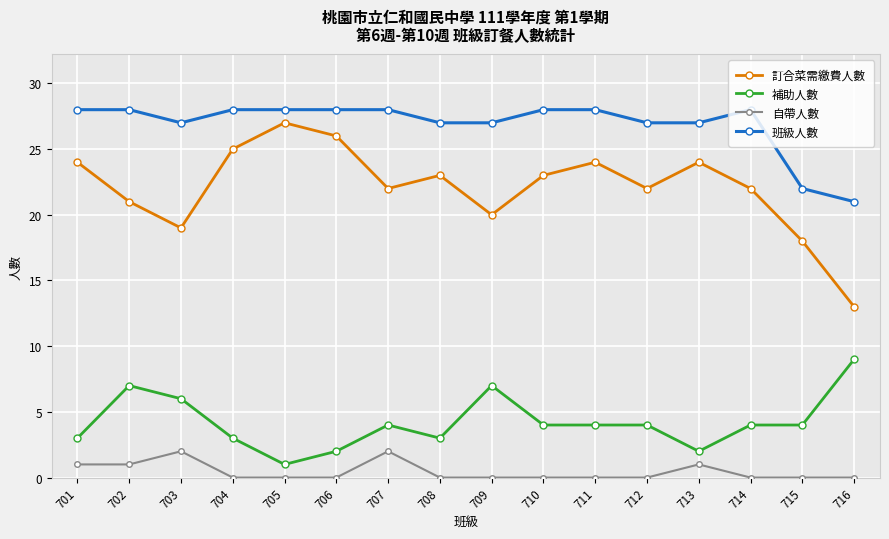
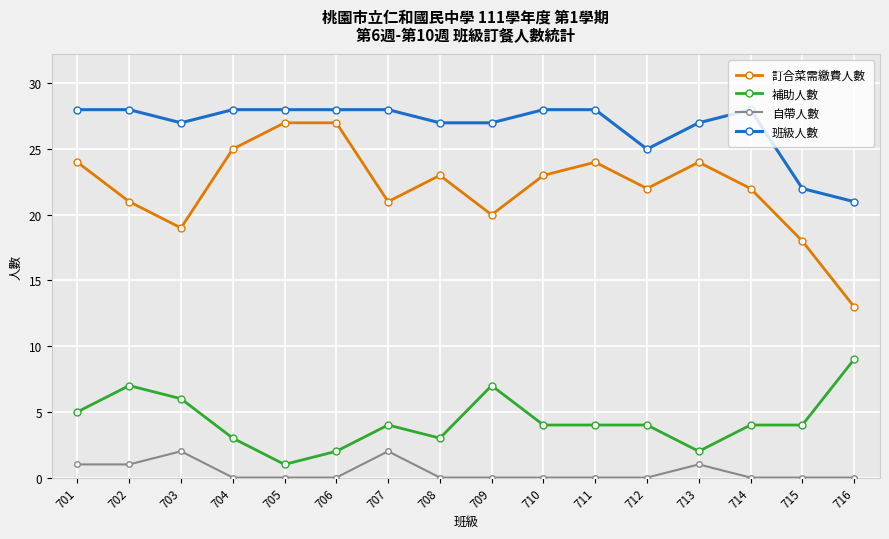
補助人數, 701: 3 -> 5
訂合菜需繳費人數, 706: 26 -> 27
訂合菜需繳費人數, 707: 22 -> 21
班級人數, 712: 27 -> 25
